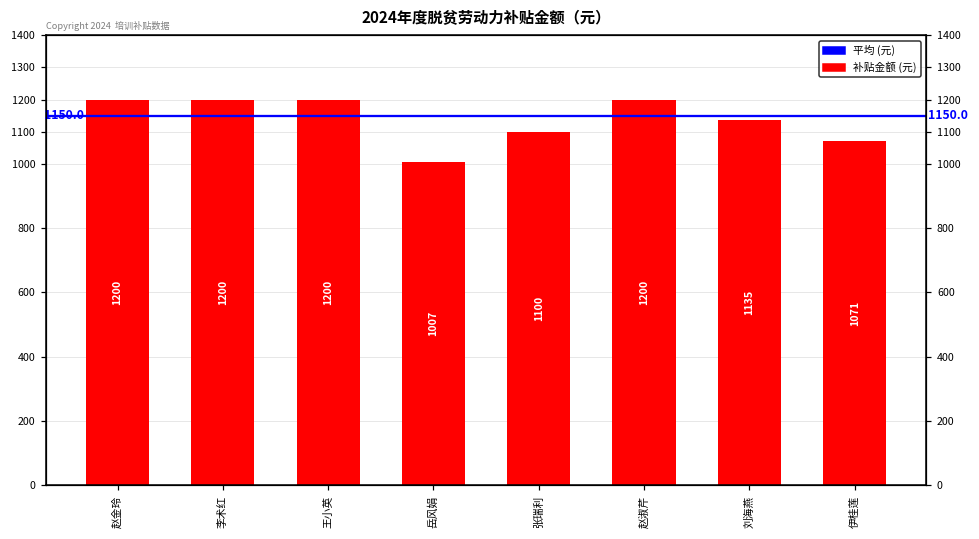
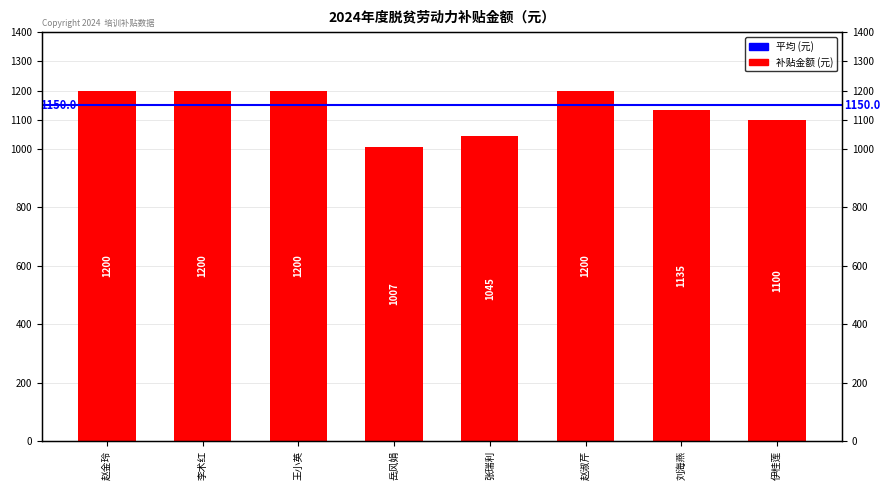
张瑞利: 1100 -> 1045
伊桂莲: 1071 -> 1100
